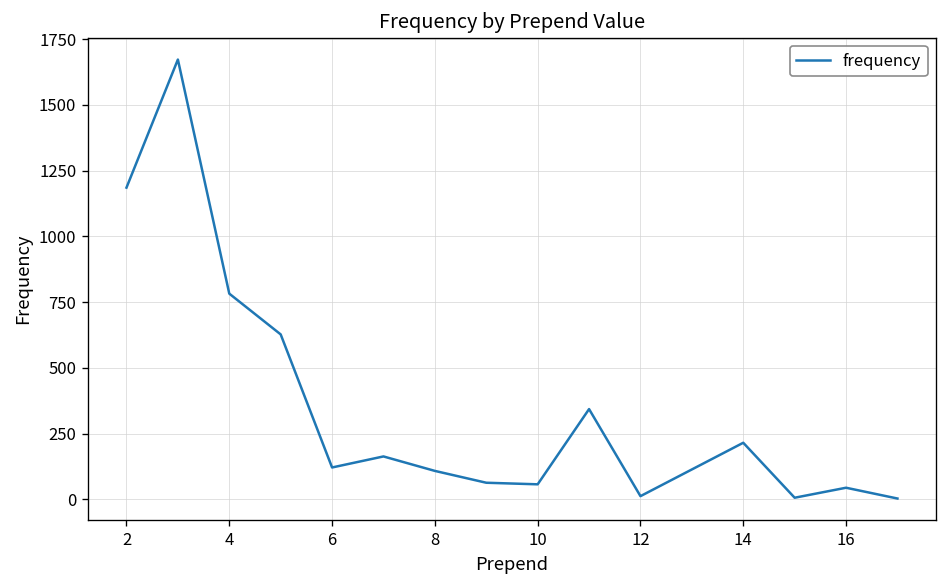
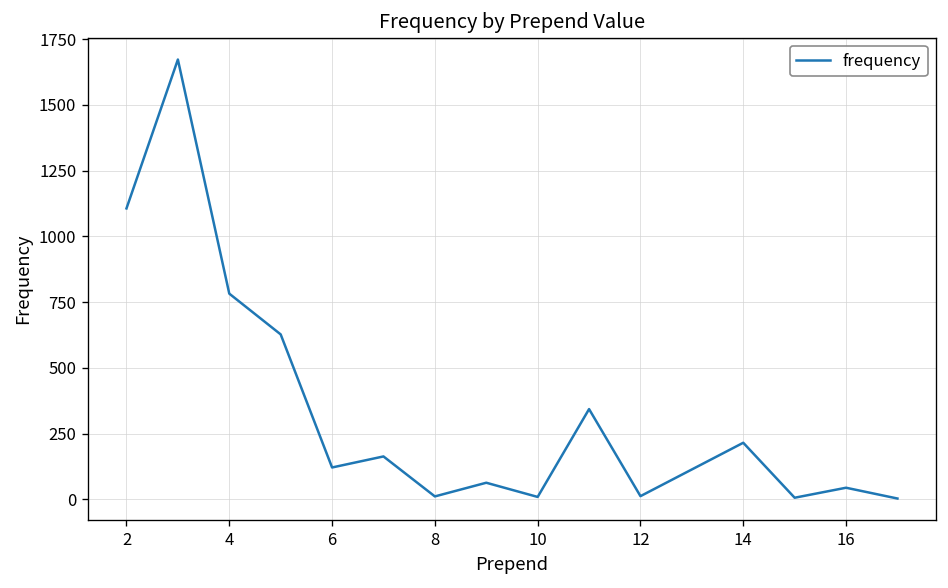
2: 1190 -> 1110
8: 110 -> 10
10: 60 -> 10
